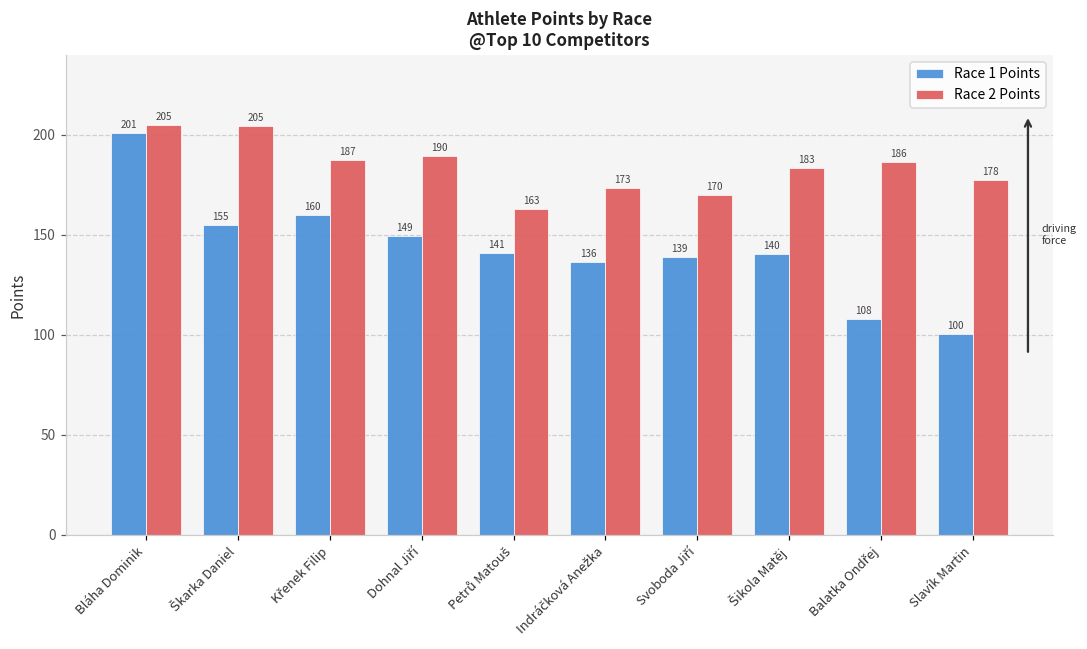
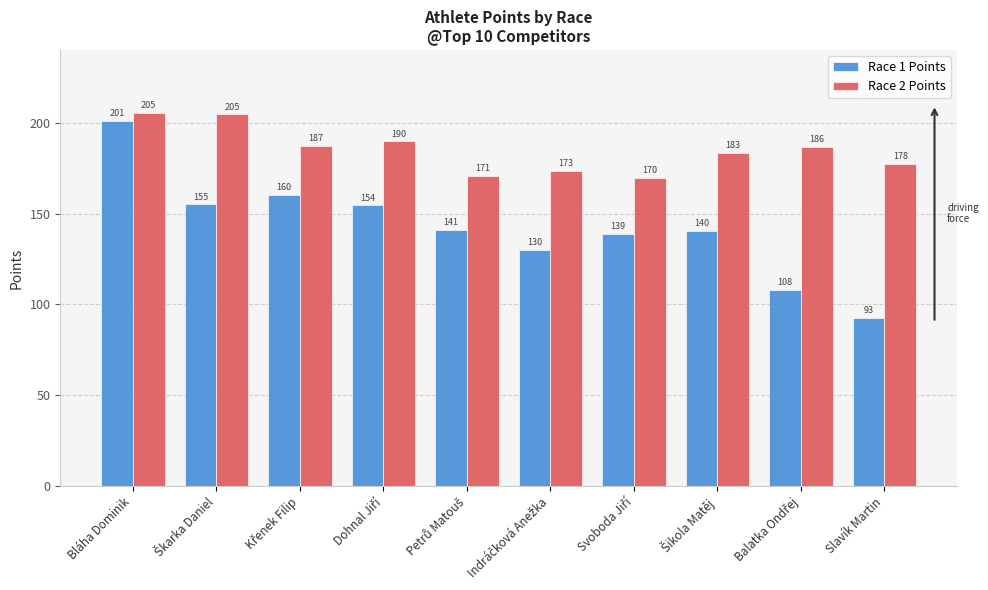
Race 1 Points, Dohnal Jiří: 149 -> 154
Race 2 Points, Petrů Matouš: 163 -> 171
Race 1 Points, Indráčková Anežka: 136 -> 130
Race 1 Points, Slavík Martin: 100 -> 93
